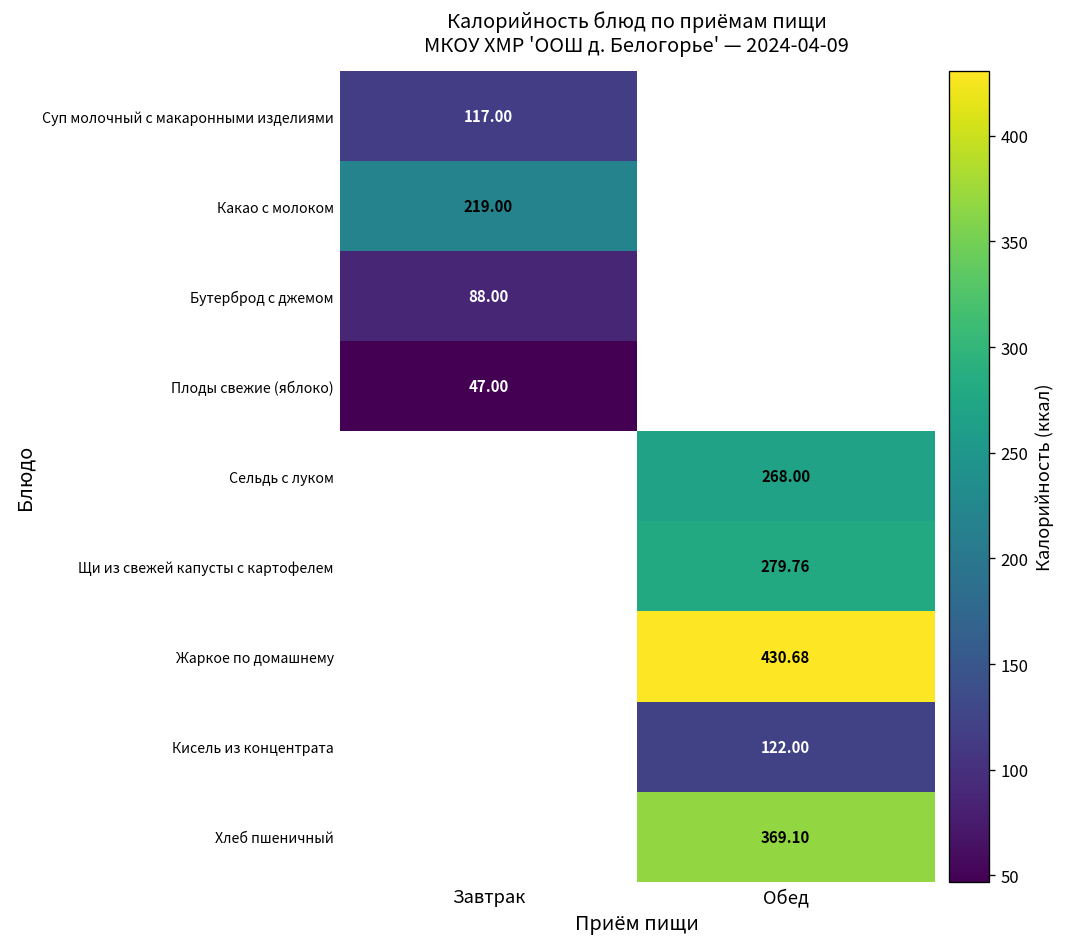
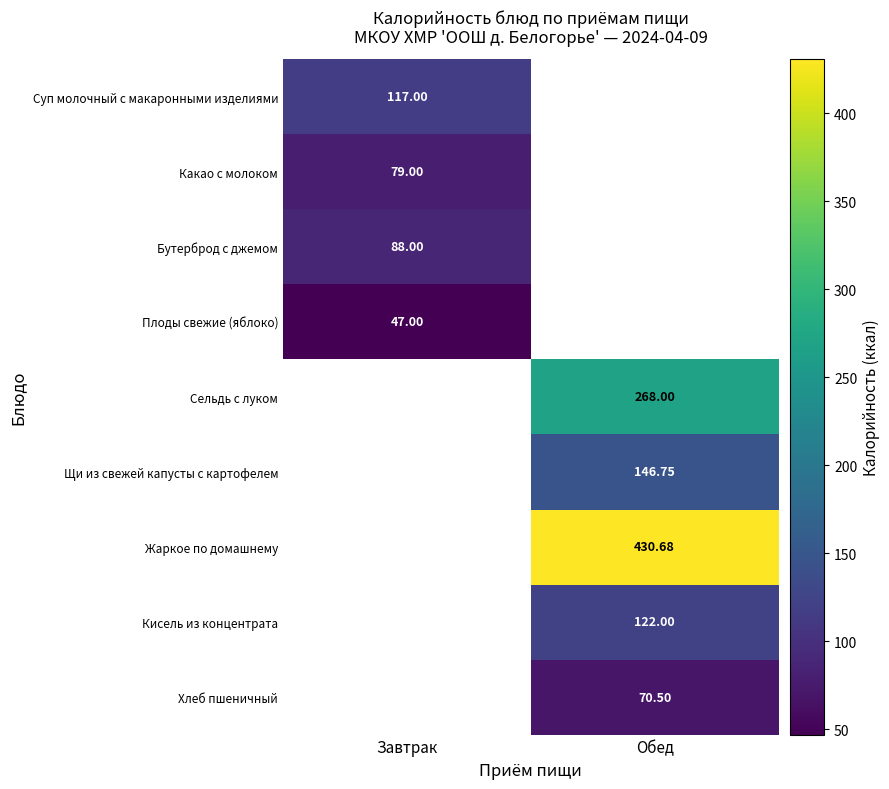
Какао с молоком, Завтрак: 219.00 -> 79.00
Щи из свежей капусты с картофелем, Обед: 279.76 -> 146.75
Хлеб пшеничный, Обед: 369.10 -> 70.50
